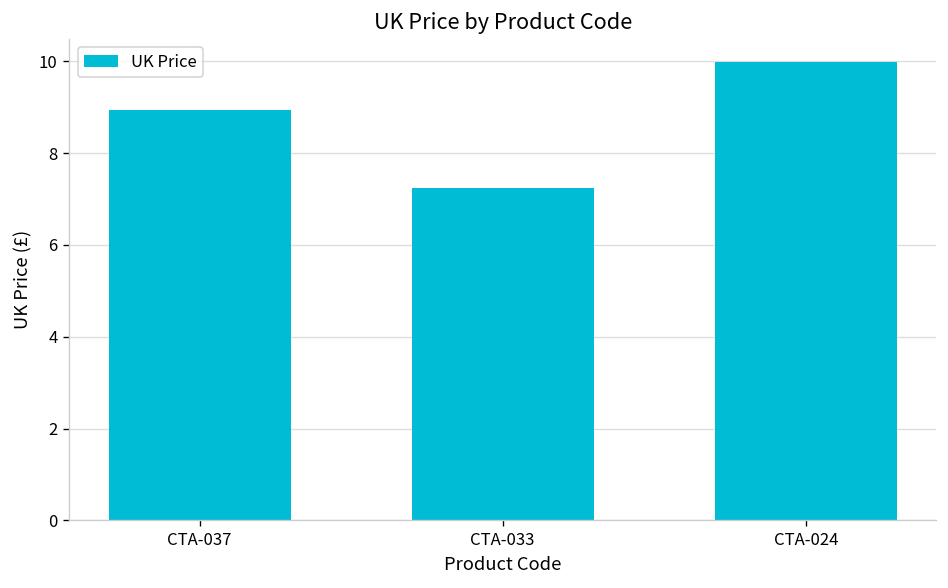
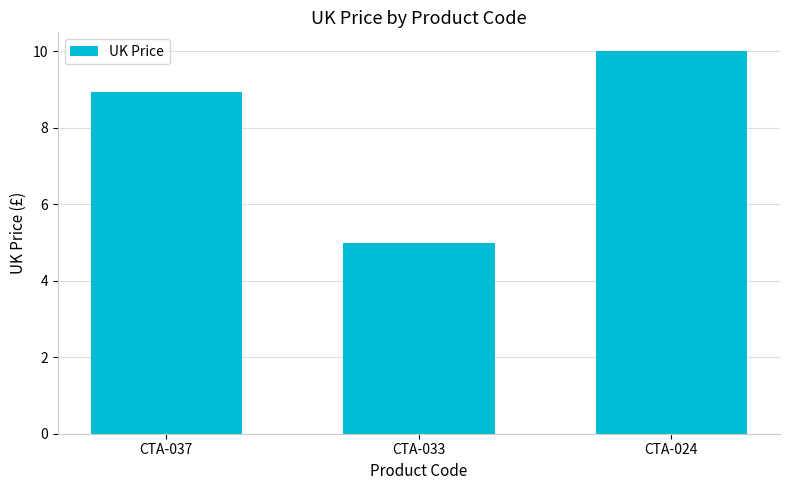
CTA-033: 7.2 -> 5.0
